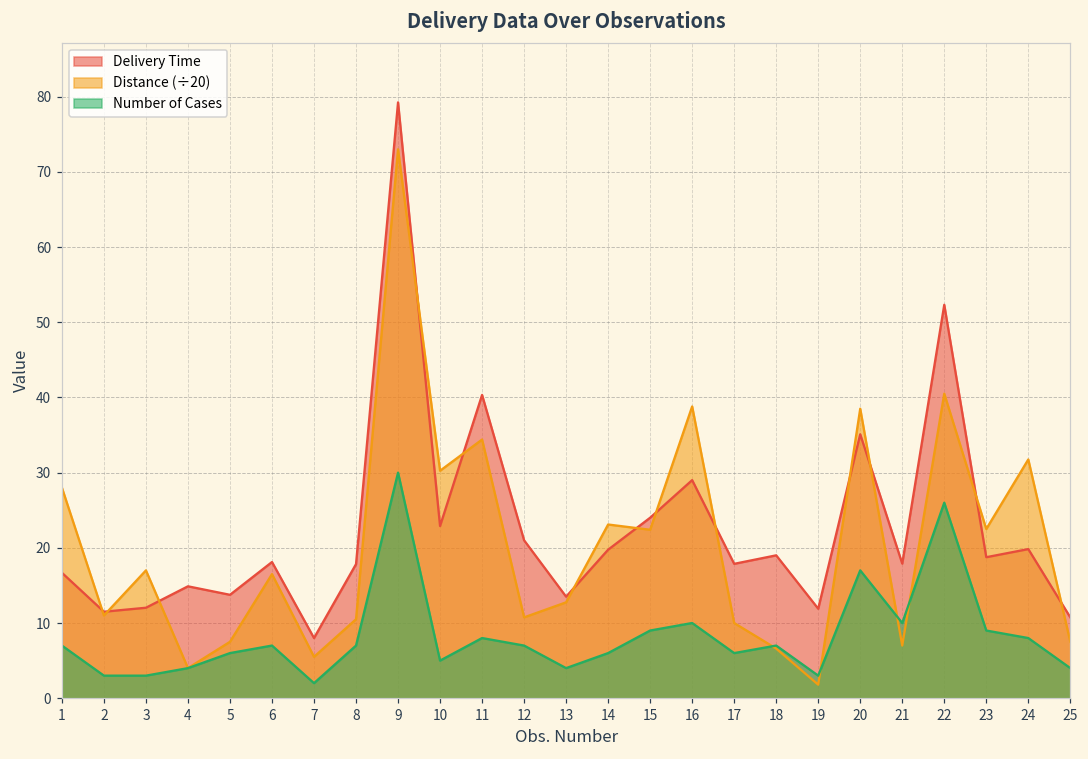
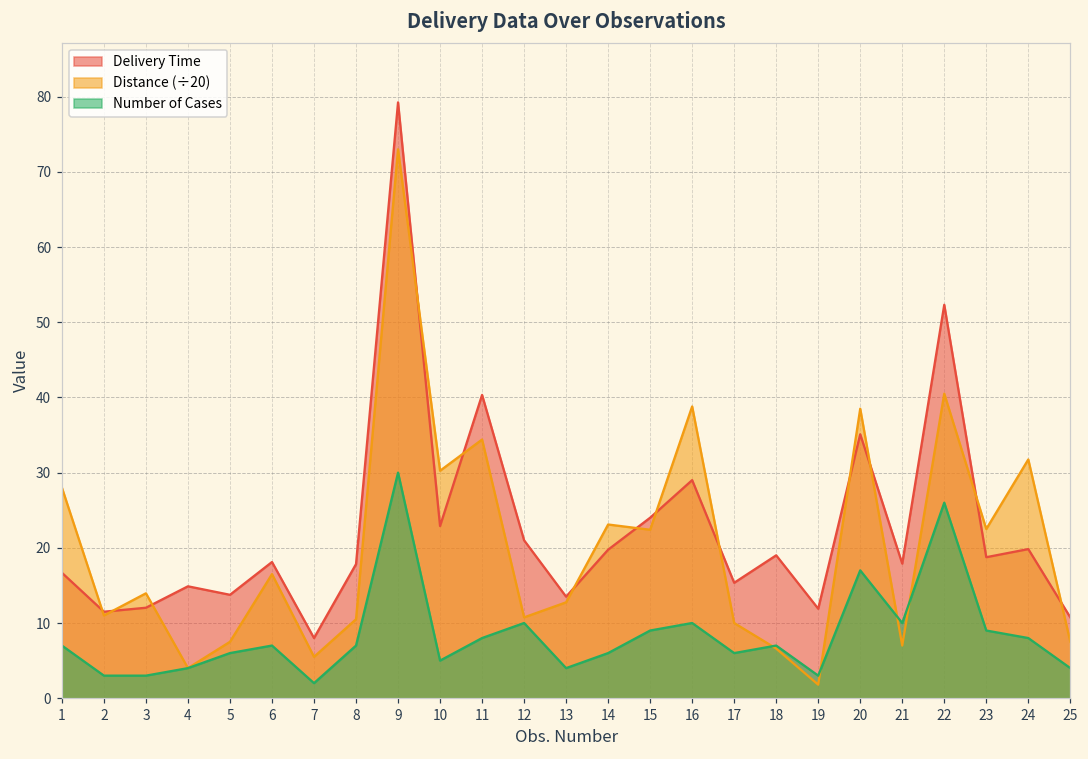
Distance (÷20), 3: 17 -> 14
Number of Cases, 12: 7 -> 10
Delivery Time, 17: 18 -> 15
